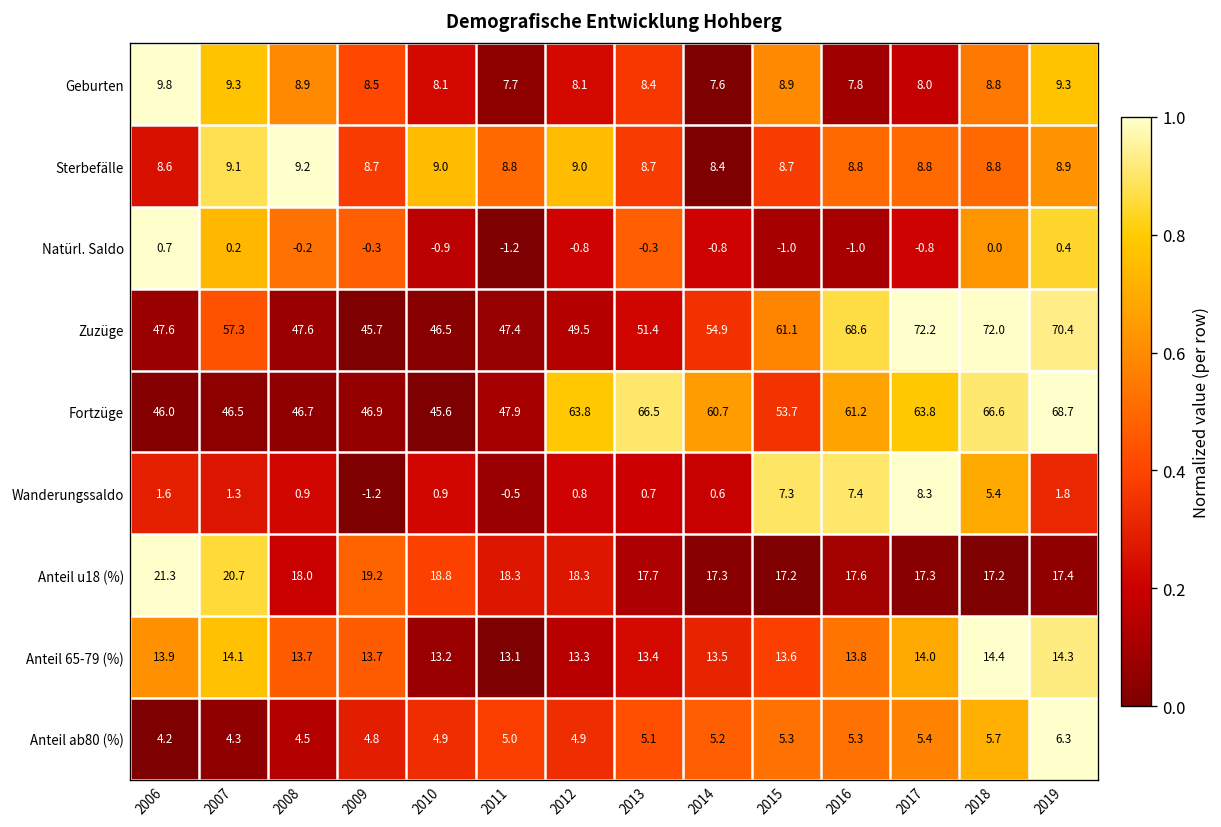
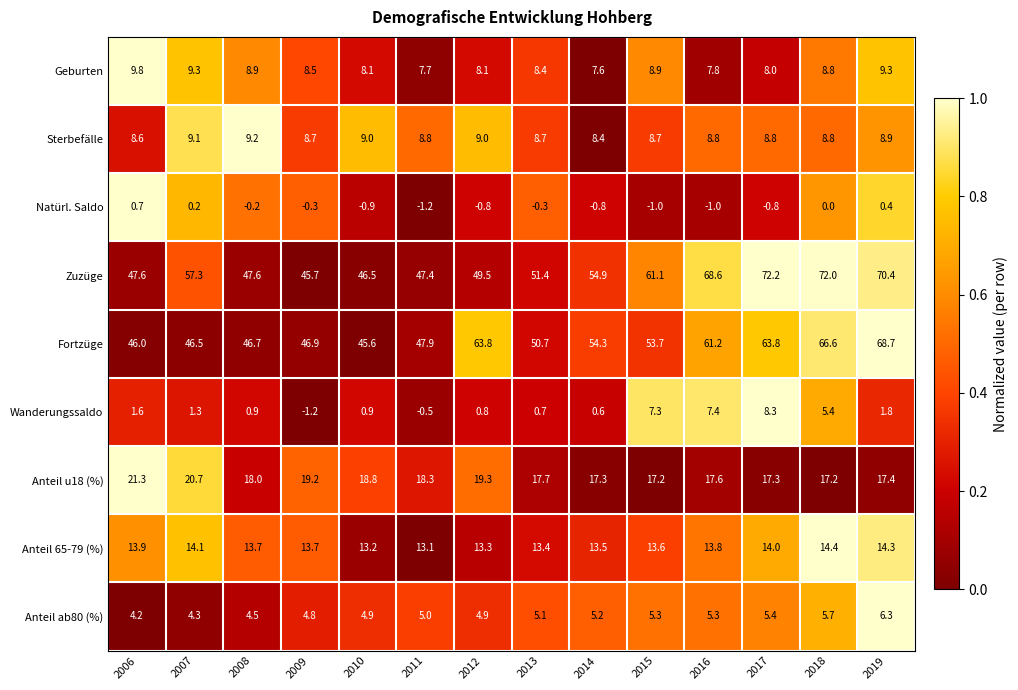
Fortzüge, 2013: 66.5 -> 50.7
Fortzüge, 2014: 60.7 -> 54.3
Anteil u18 (%), 2012: 18.3 -> 19.3
